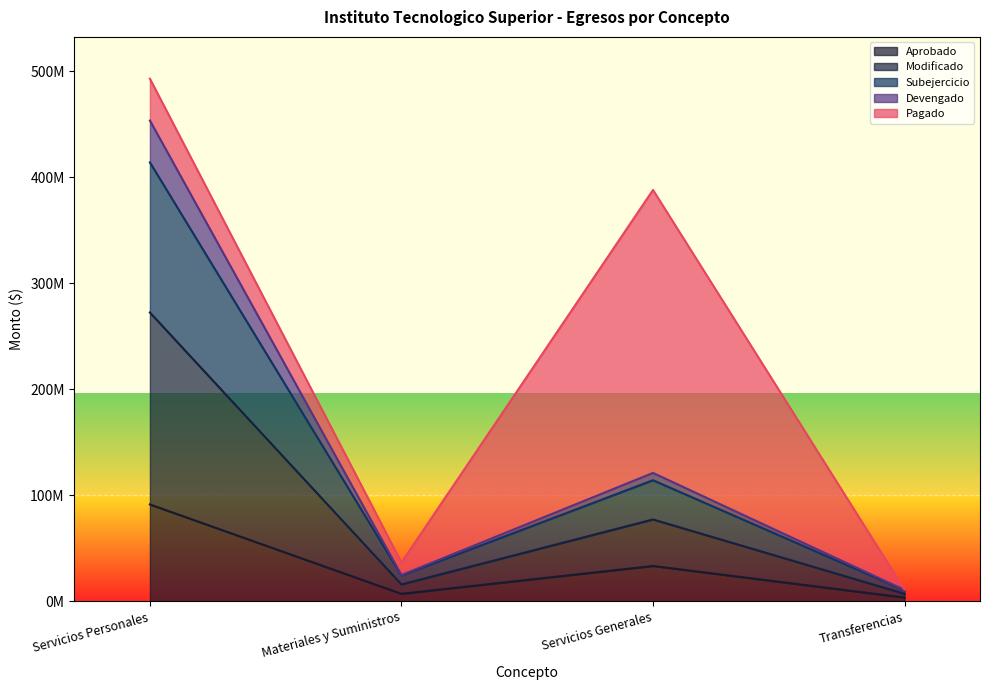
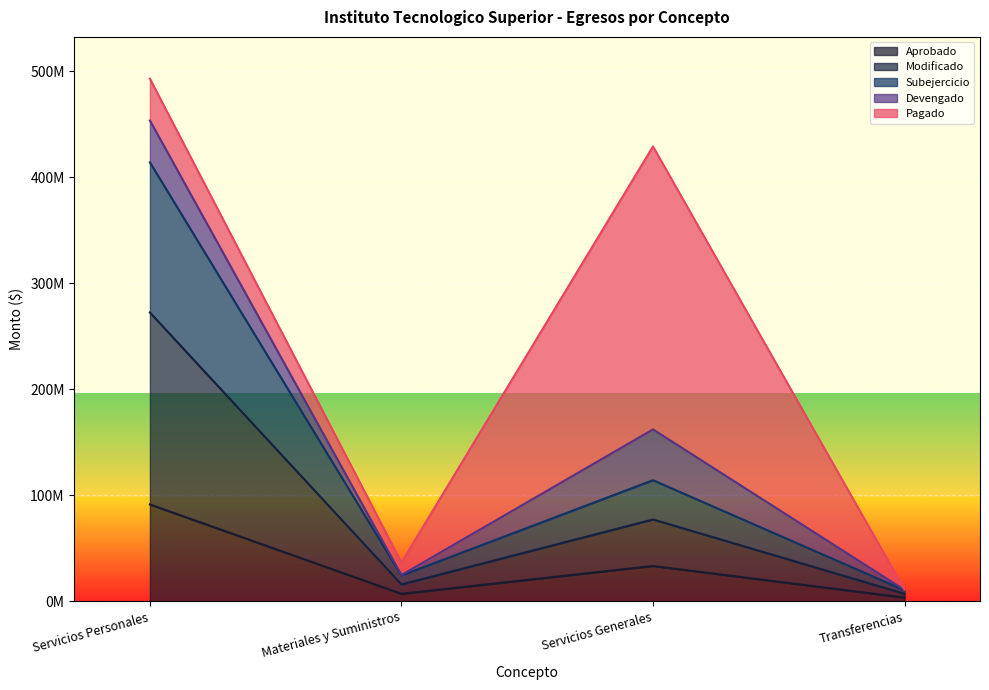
Devengado, Servicios Generales: 7000000 -> 48000000
